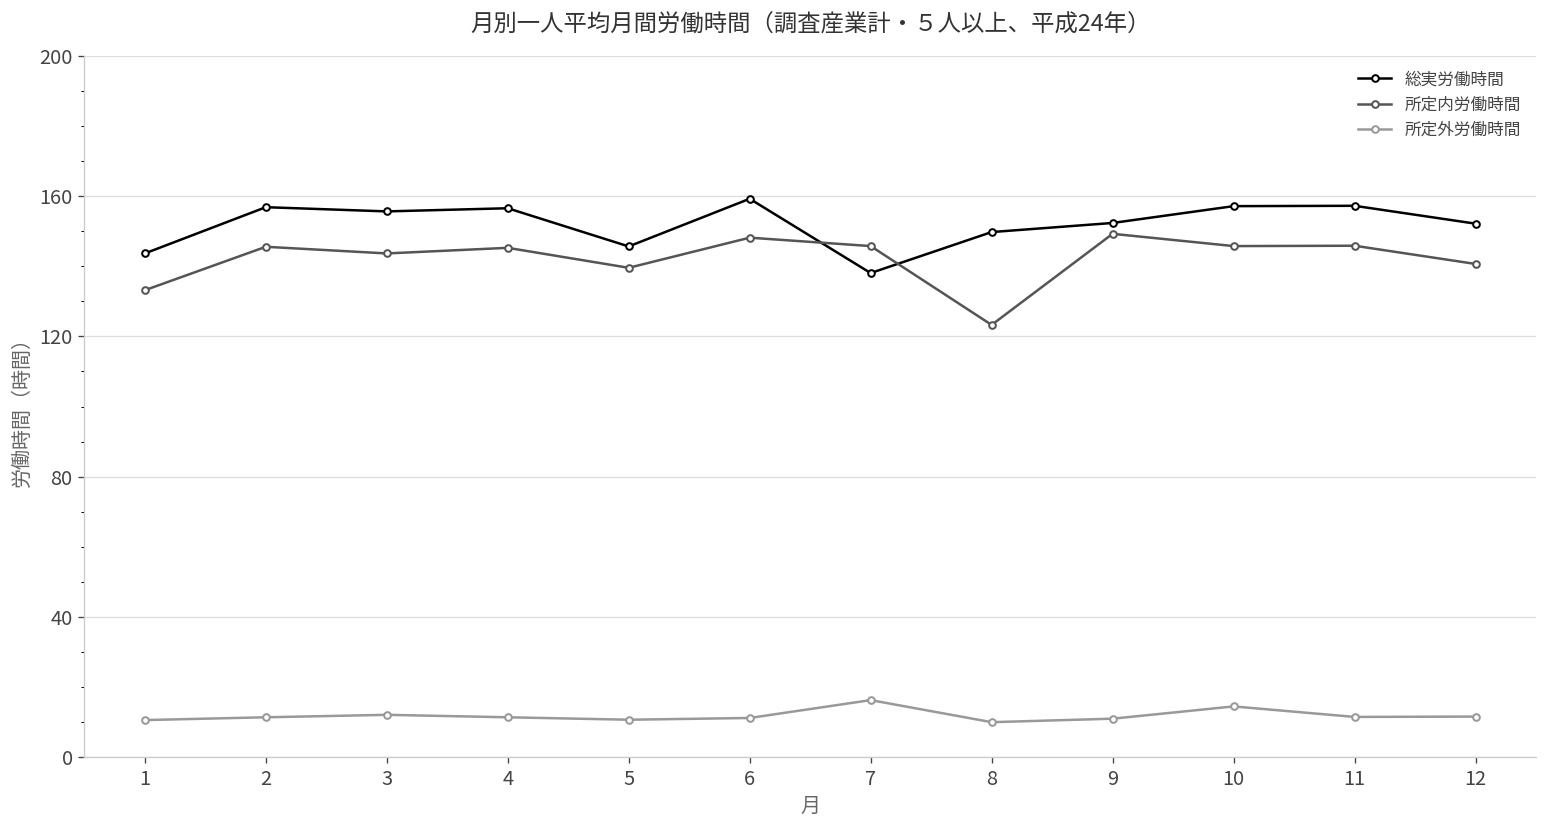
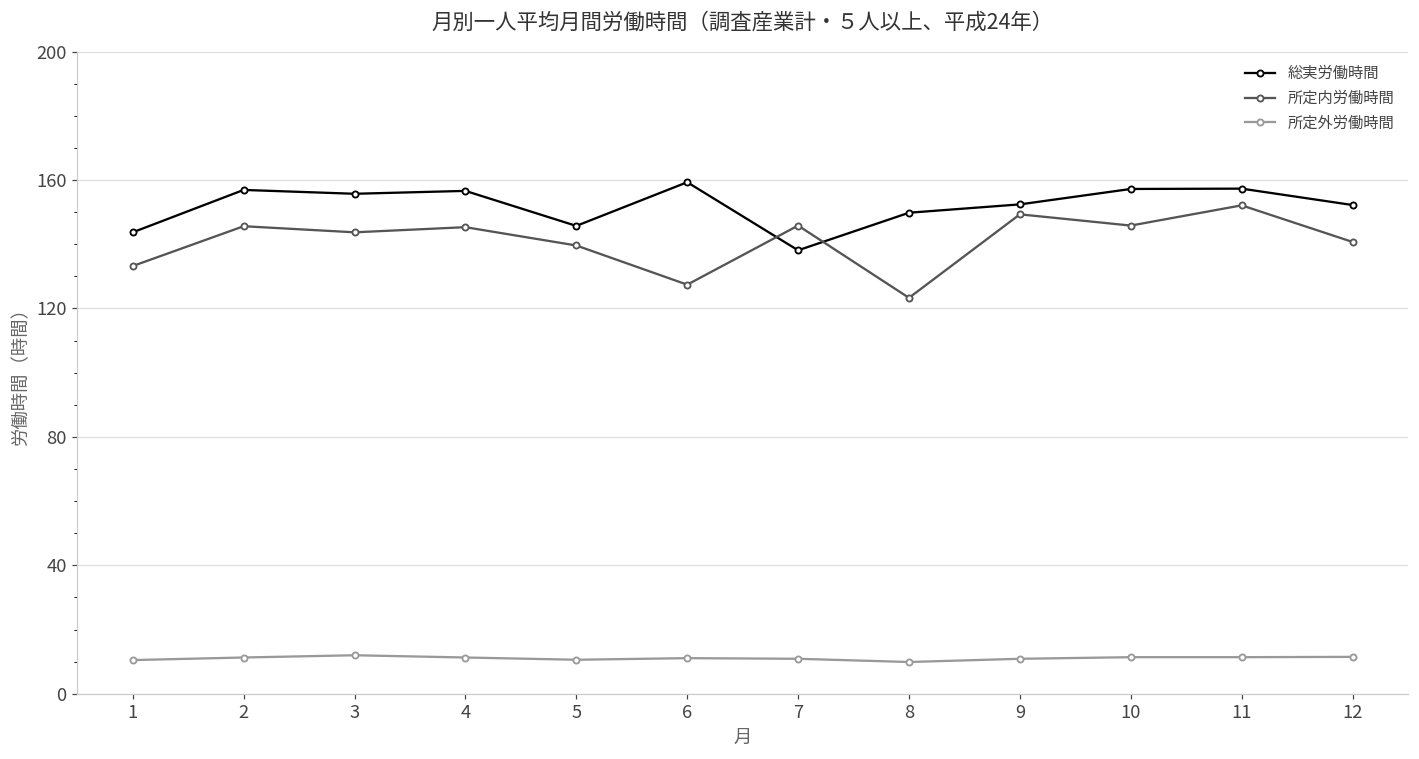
所定内労働時間, 6: 148 -> 127
所定外労働時間, 7: 16 -> 11
所定外労働時間, 10: 14 -> 11
所定内労働時間, 11: 146 -> 152
